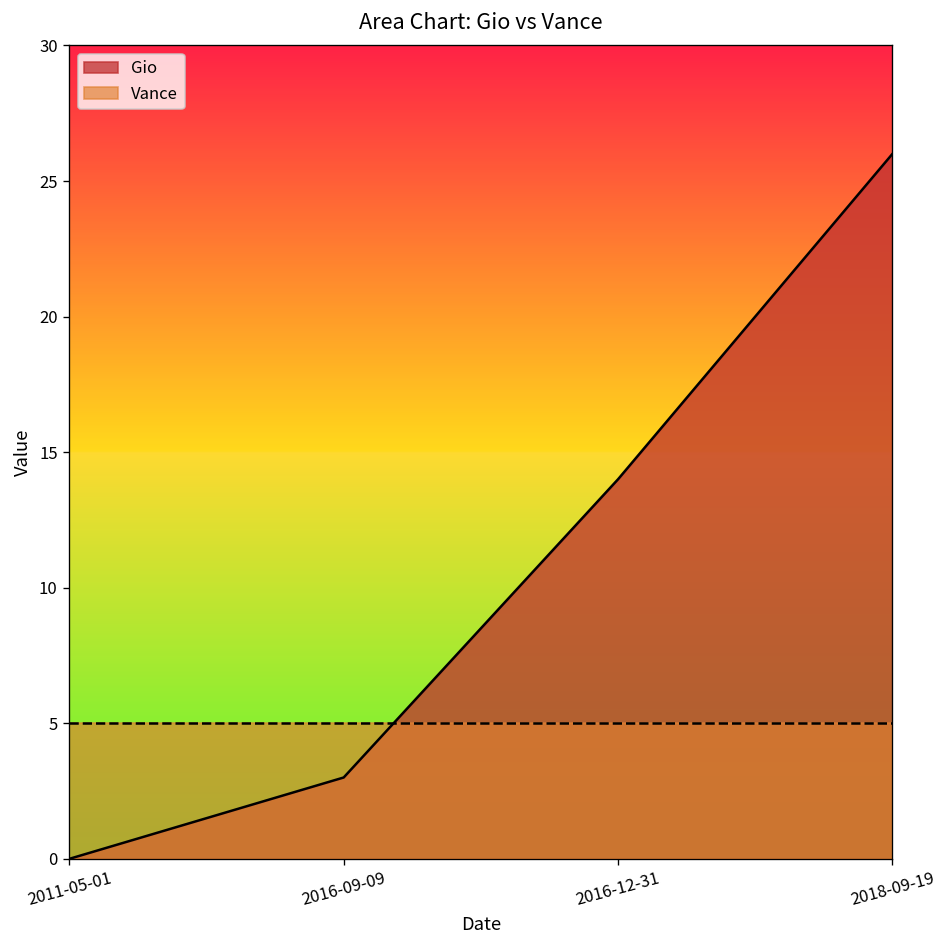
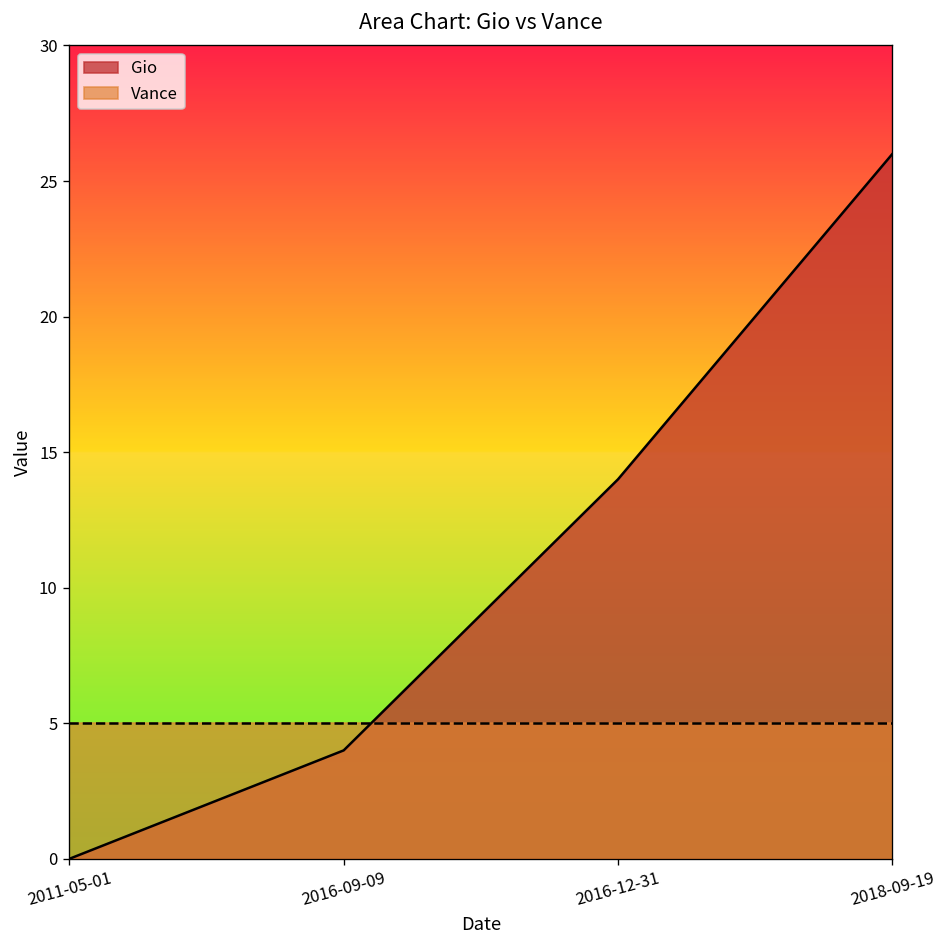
Gio, 2016-09-09: 3 -> 4
